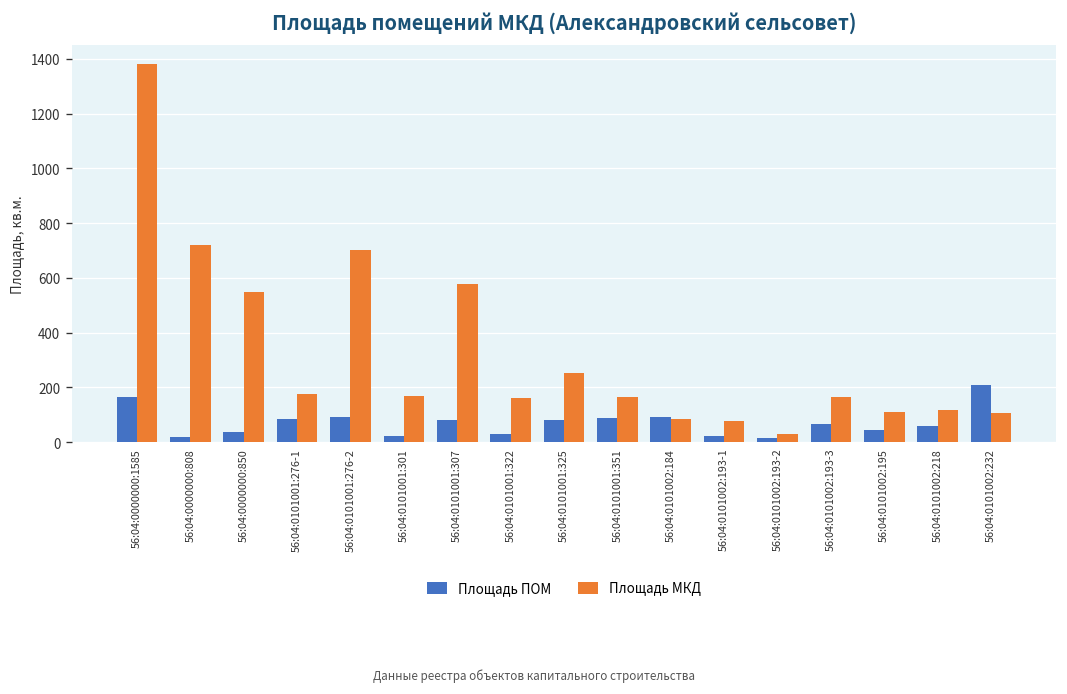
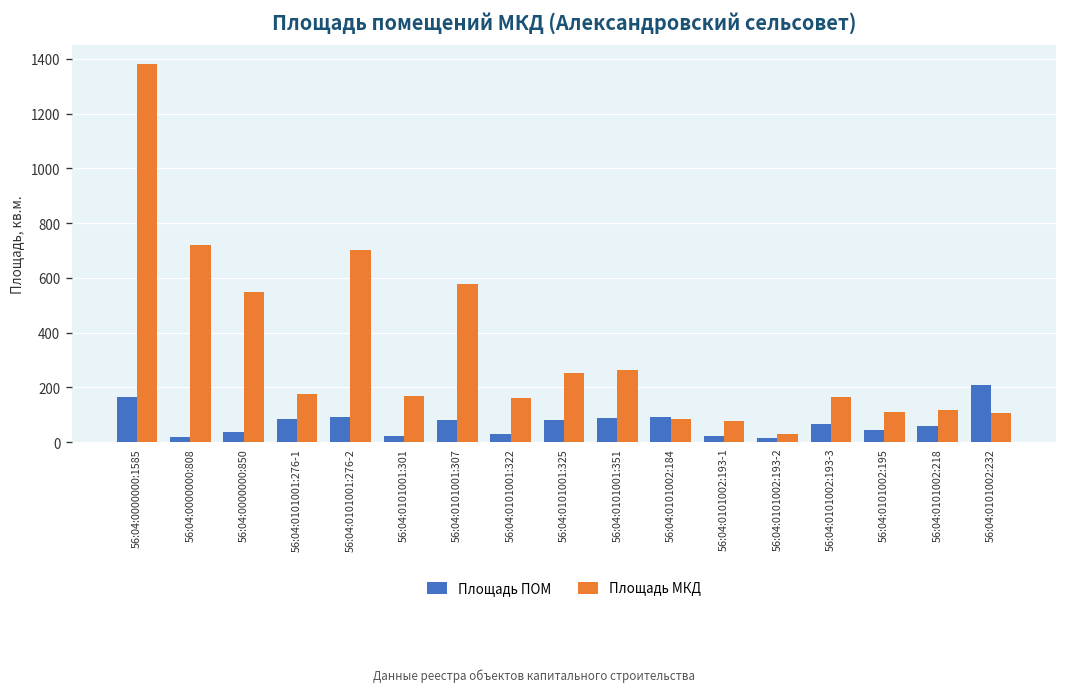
Площадь МКД, 56:04:0101001:351: 170 -> 260
